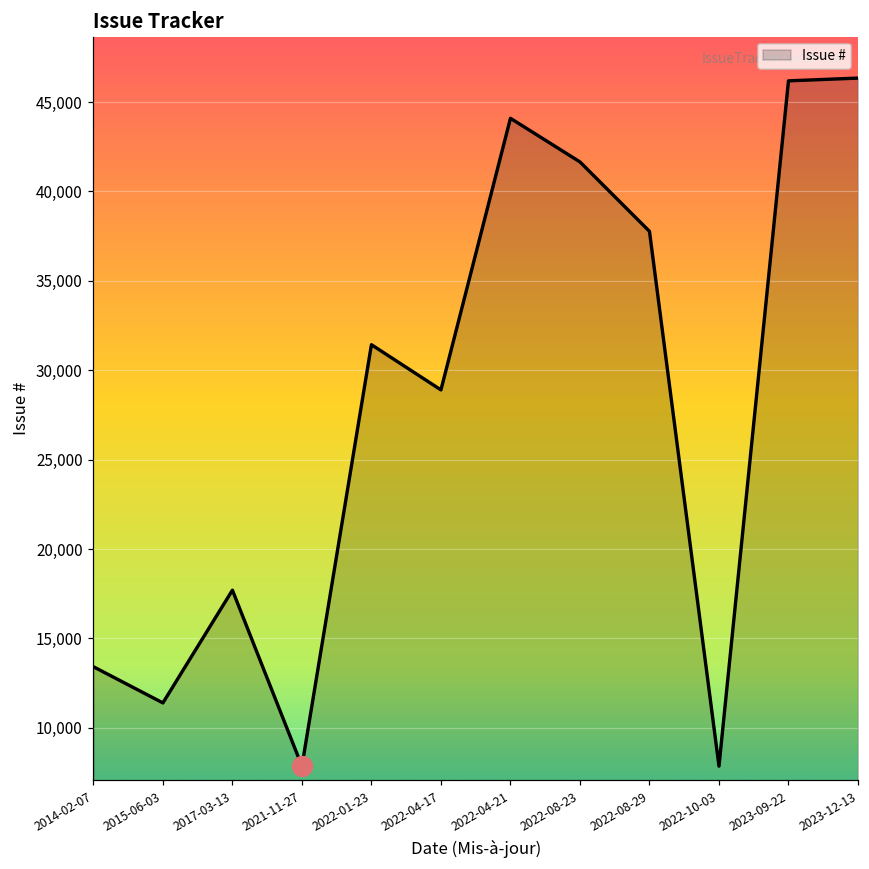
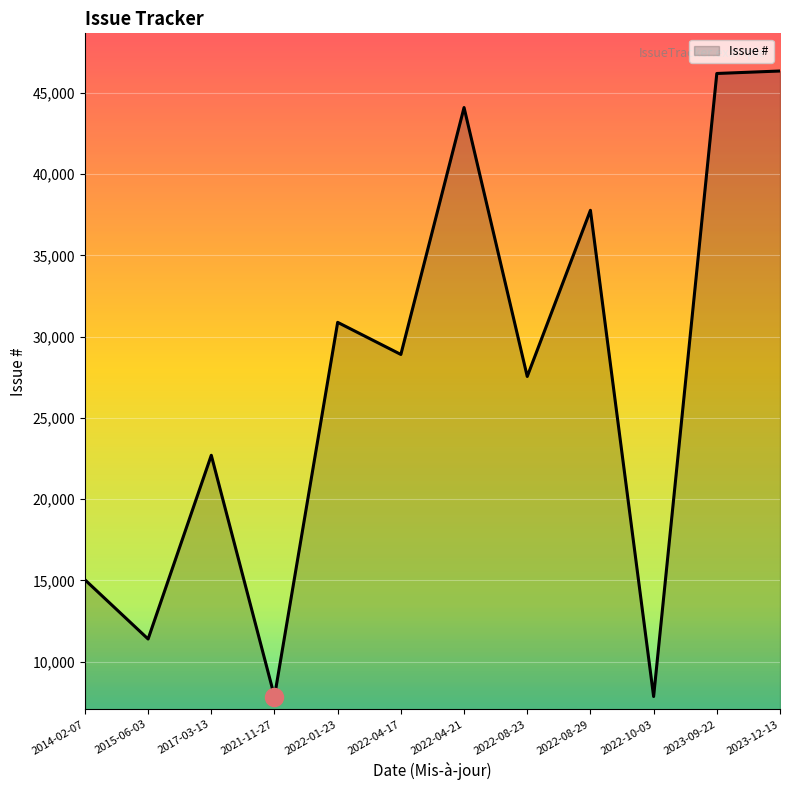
Issue #, 2014-02-07: 13,400 -> 15,000
Issue #, 2017-03-13: 17,700 -> 22,700
Issue #, 2022-01-23: 31,400 -> 30,900
Issue #, 2022-08-23: 41,700 -> 27,500
